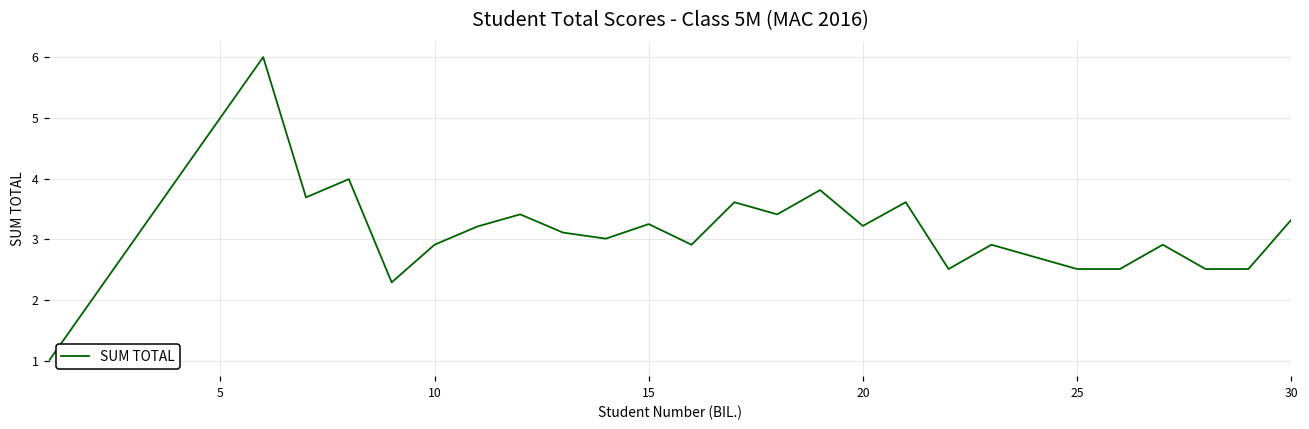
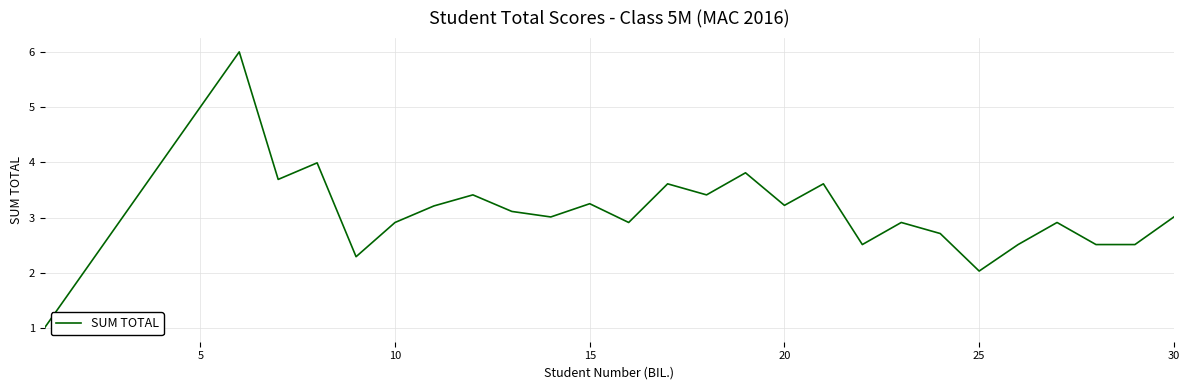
25: 2.5 -> 2.0
30: 3.3 -> 3.0
